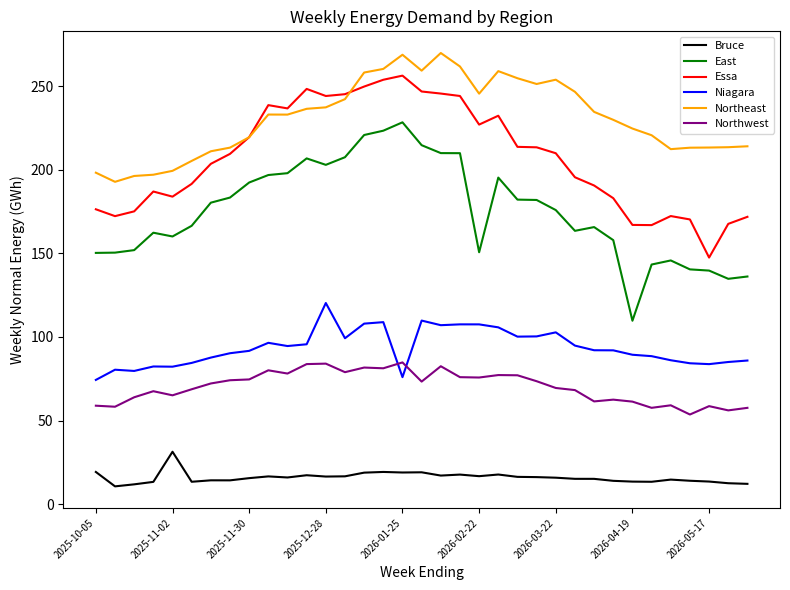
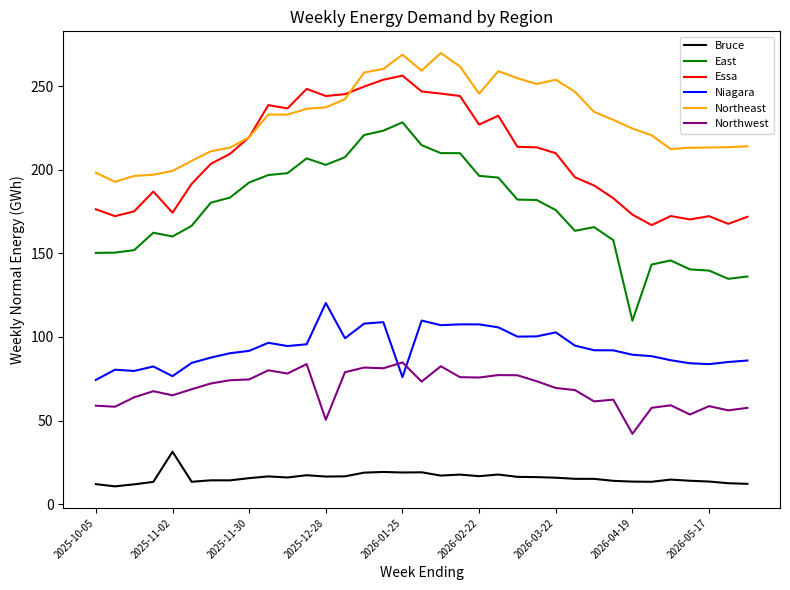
Bruce, 2025-10-05: 19 -> 12
Essa, 2025-11-02: 184 -> 174
Niagara, 2025-11-02: 82 -> 77
Northwest, 2025-12-28: 84 -> 50
East, 2026-02-22: 151 -> 196
Essa, 2026-04-19: 167 -> 173
Northwest, 2026-04-19: 61 -> 42
Essa, 2026-05-17: 147 -> 172
